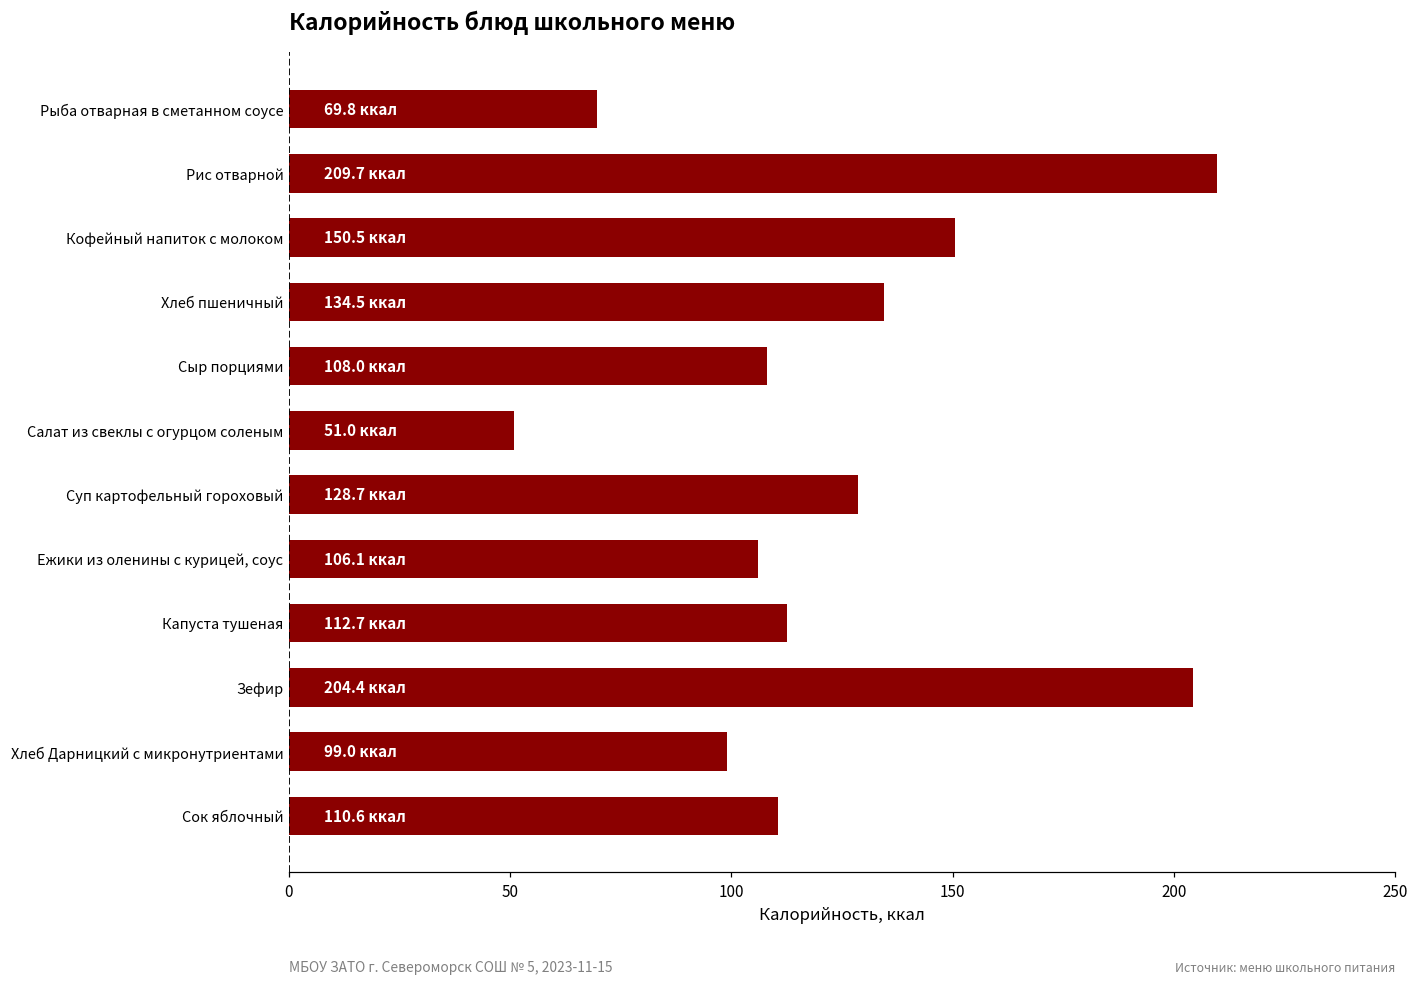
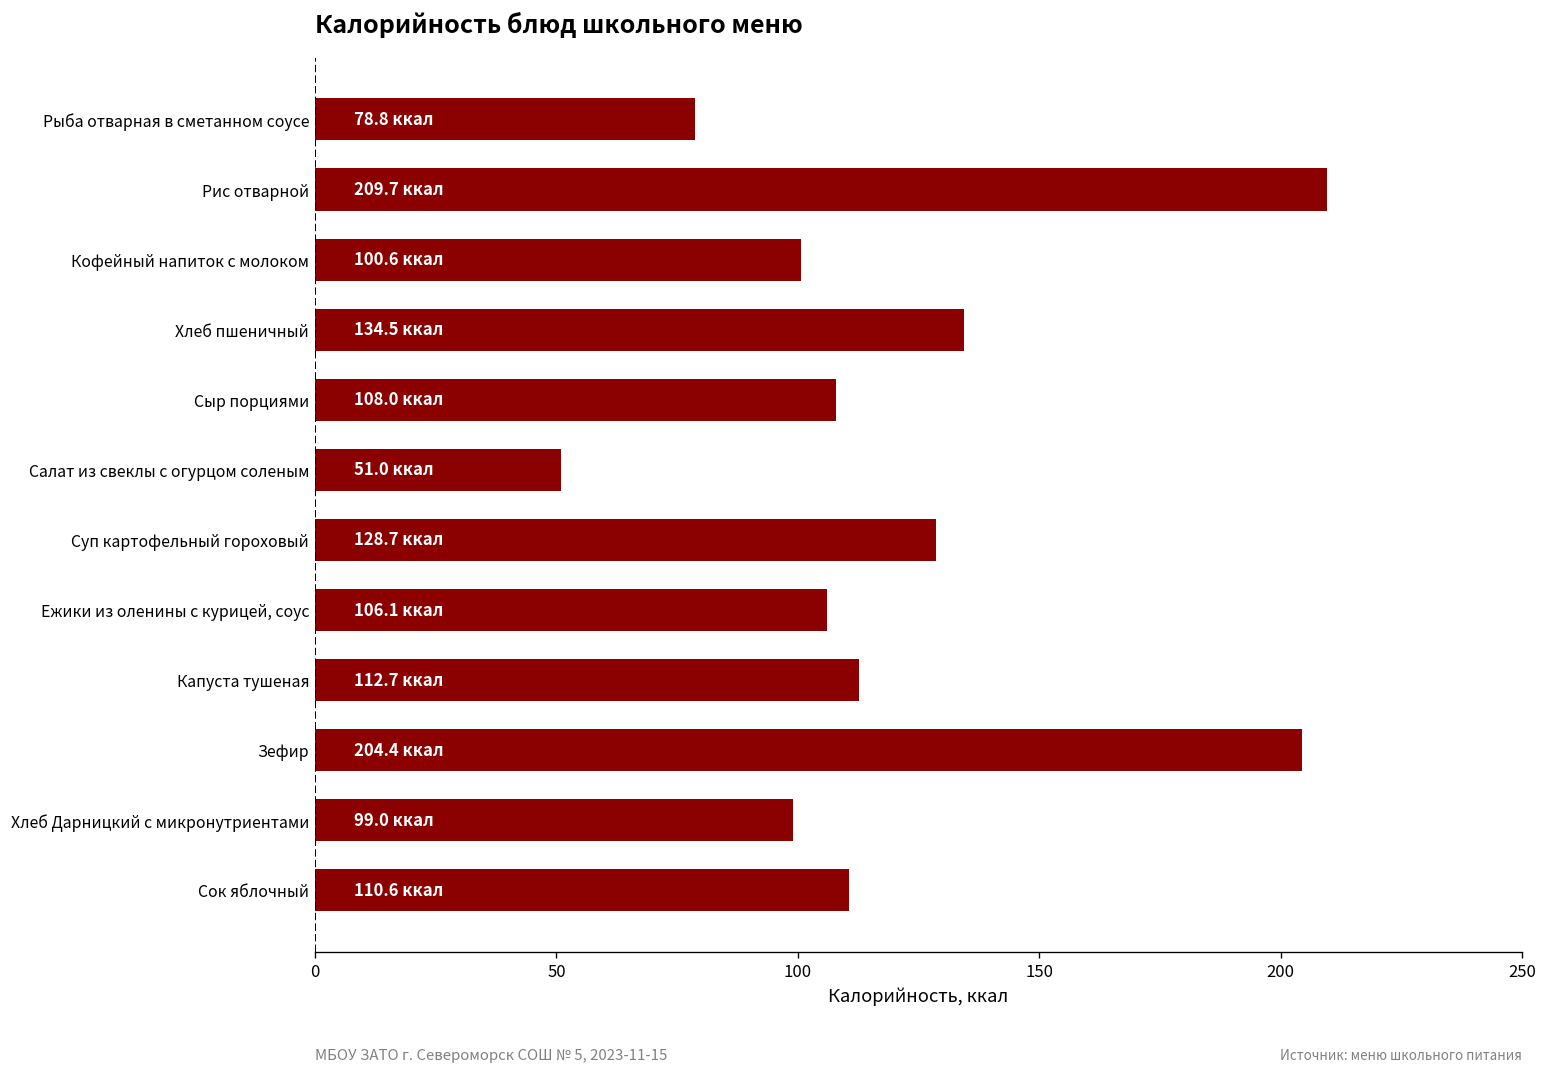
Рыба отварная в сметанном соусе: 69.8 -> 78.8
Кофейный напиток с молоком: 150.5 -> 100.6
